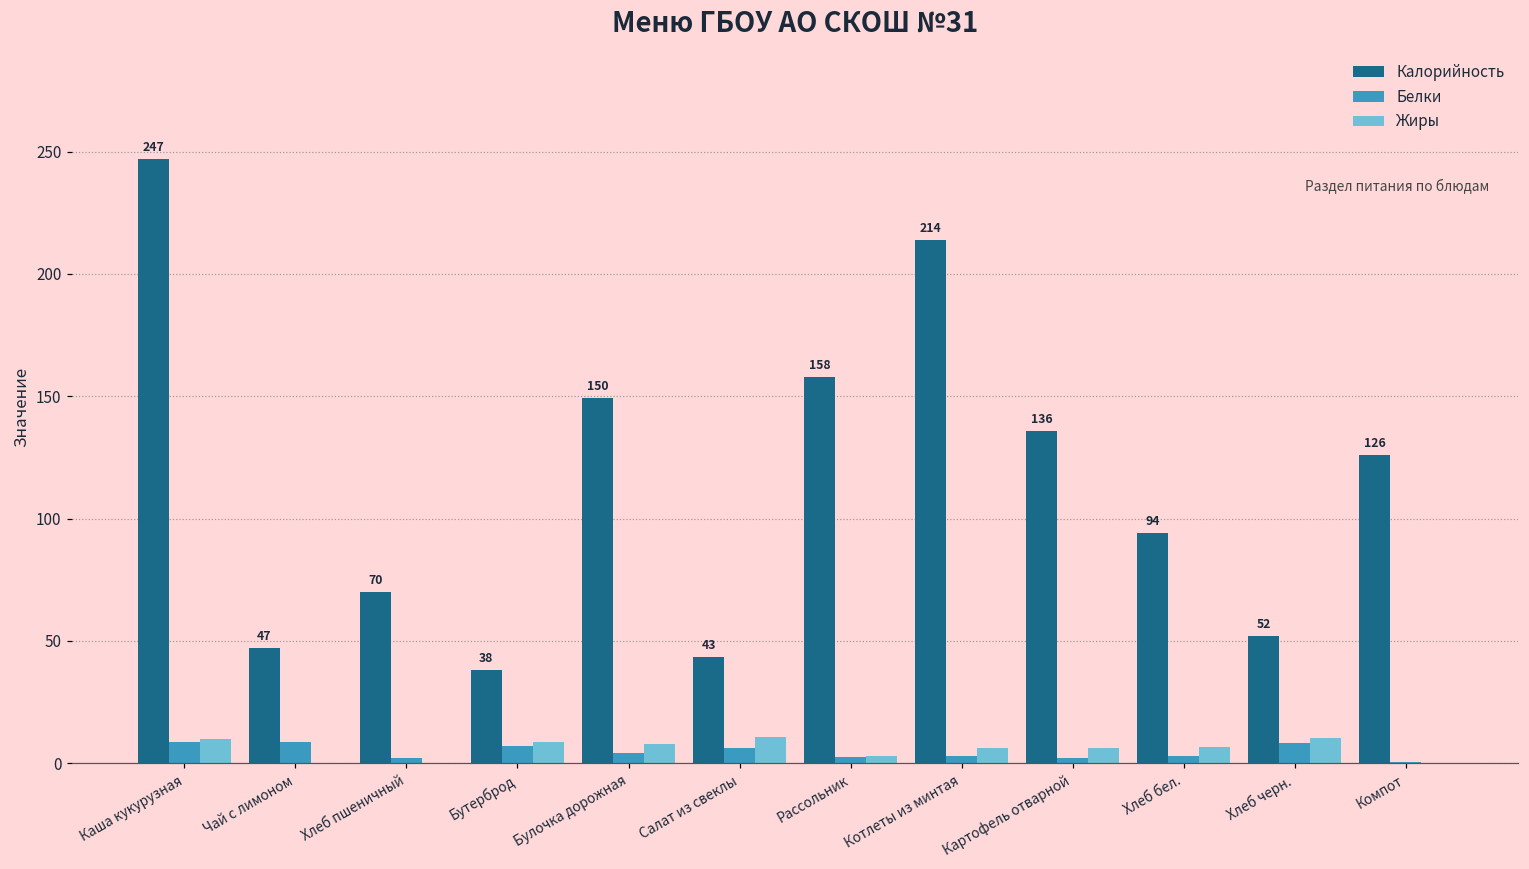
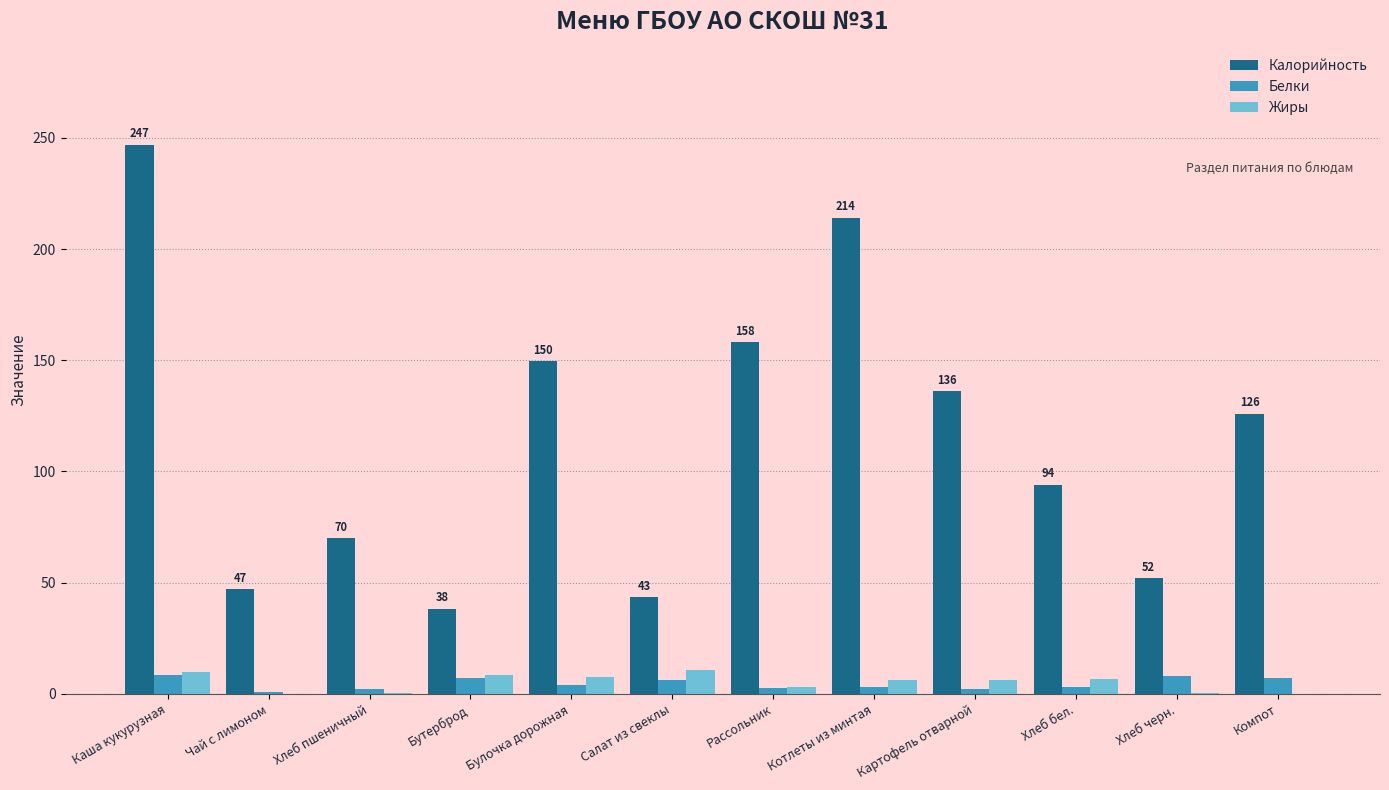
Белки, Чай с лимоном: 9 -> 1
Жиры, Хлеб черн.: 10 -> 0
Белки, Компот: 1 -> 7
